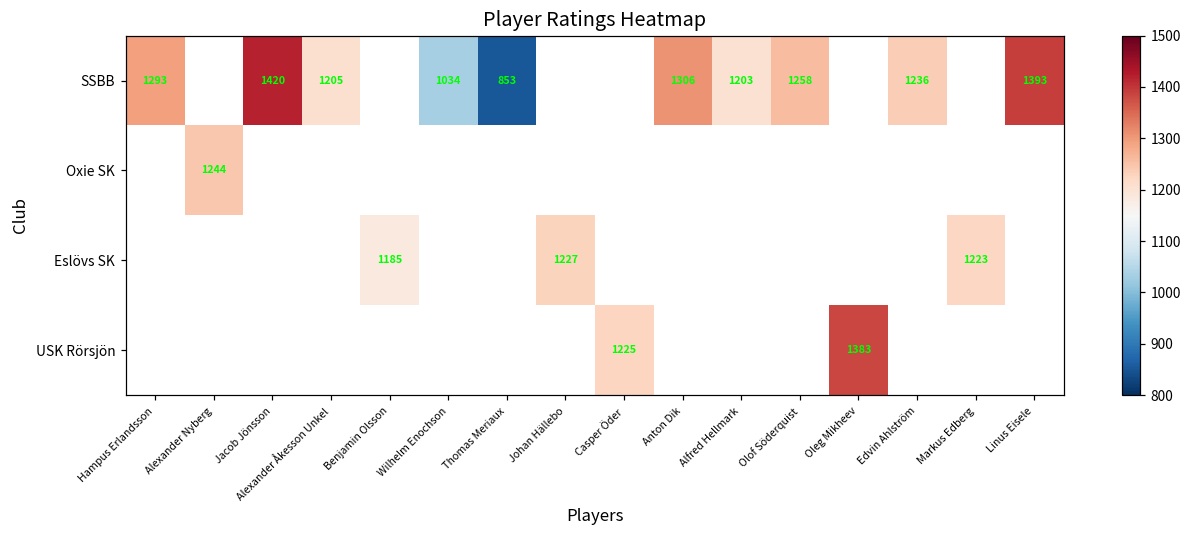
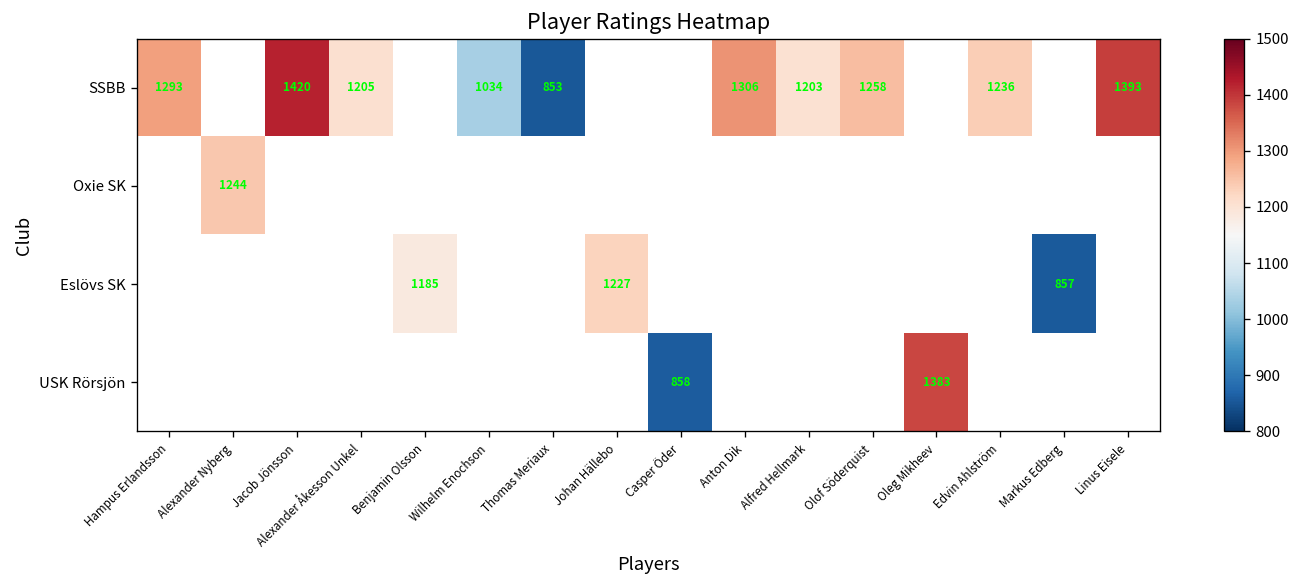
Eslövs SK, Markus Edberg: 1223 -> 857
USK Rörsjön, Casper Öder: 1225 -> 858
